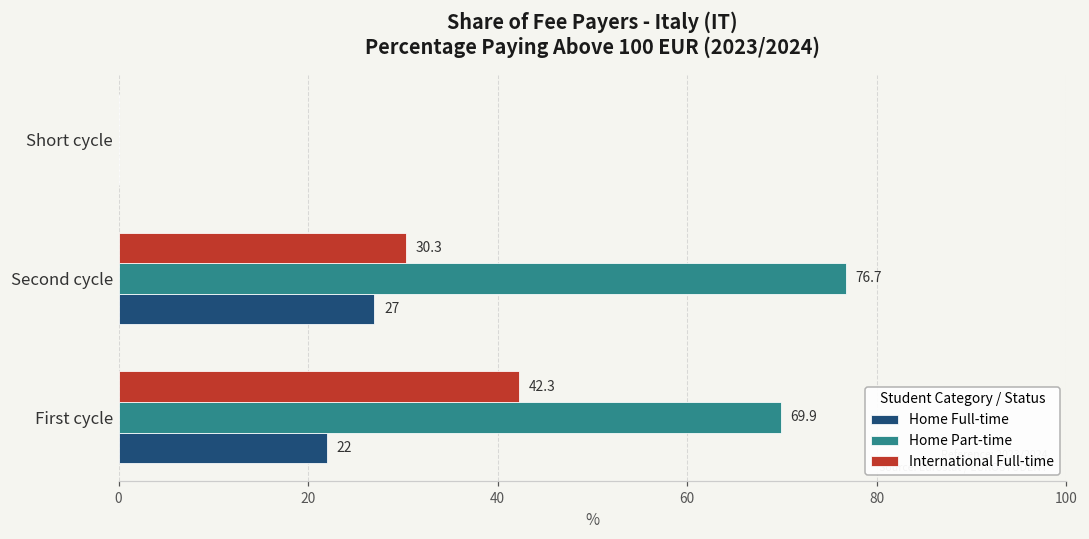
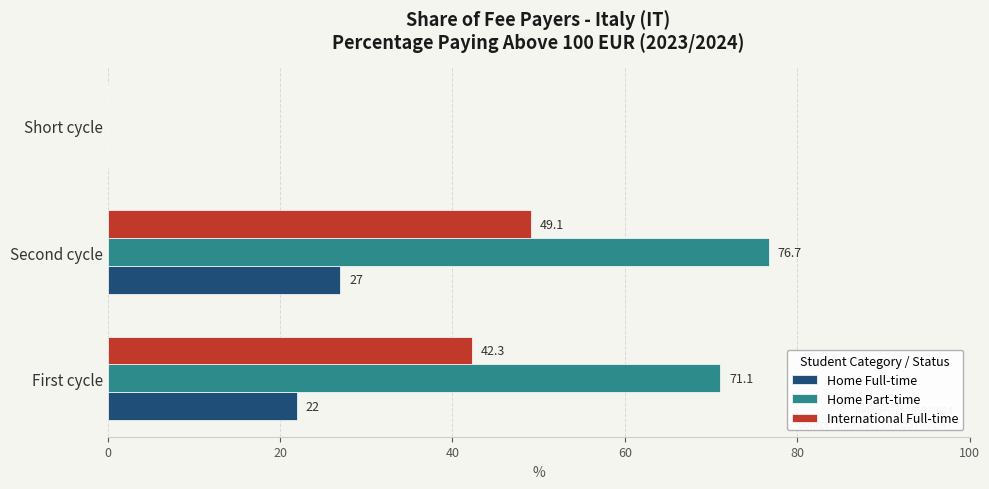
International Full-time, Second cycle: 30.3 -> 49.1
Home Part-time, First cycle: 69.9 -> 71.1
